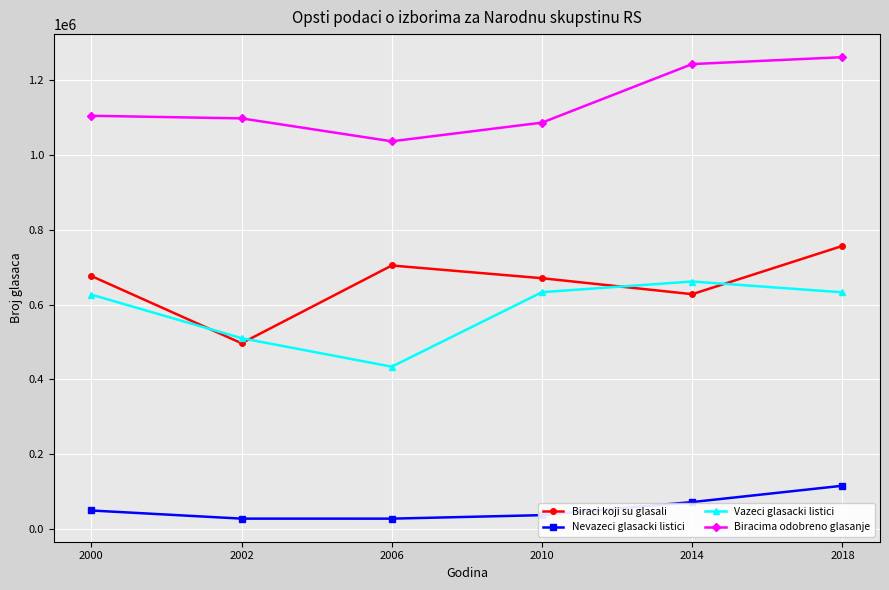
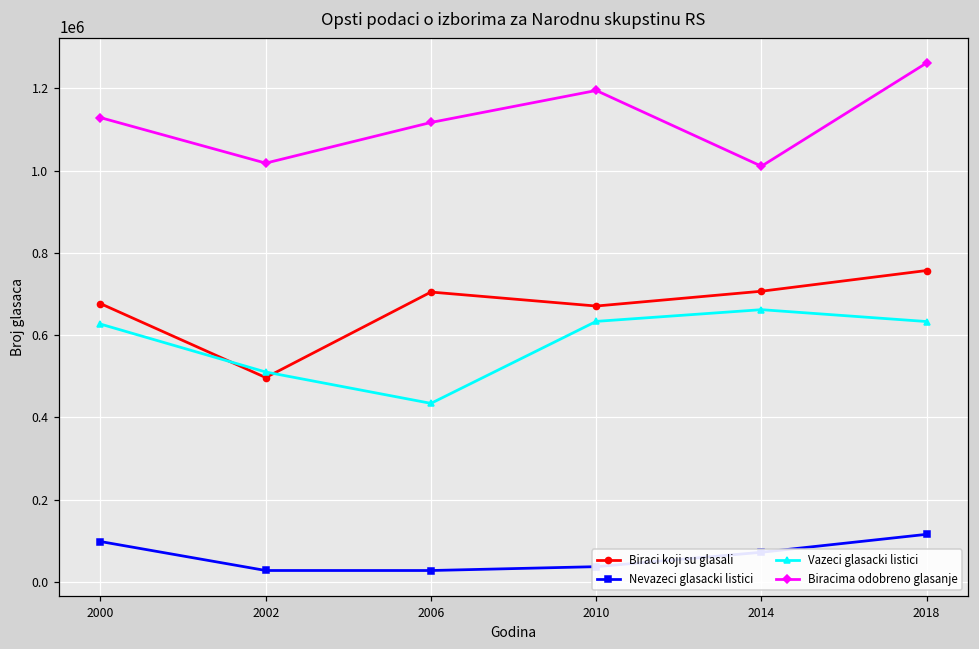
Nevazeci glasacki listici, 2000: 50000 -> 100000
Biracima odobreno glasanje, 2000: 1100000 -> 1130000
Biracima odobreno glasanje, 2002: 1100000 -> 1020000
Biracima odobreno glasanje, 2006: 1040000 -> 1120000
Biracima odobreno glasanje, 2010: 1090000 -> 1190000
Biraci koji su glasali, 2014: 630000 -> 710000
Biracima odobreno glasanje, 2014: 1240000 -> 1010000
